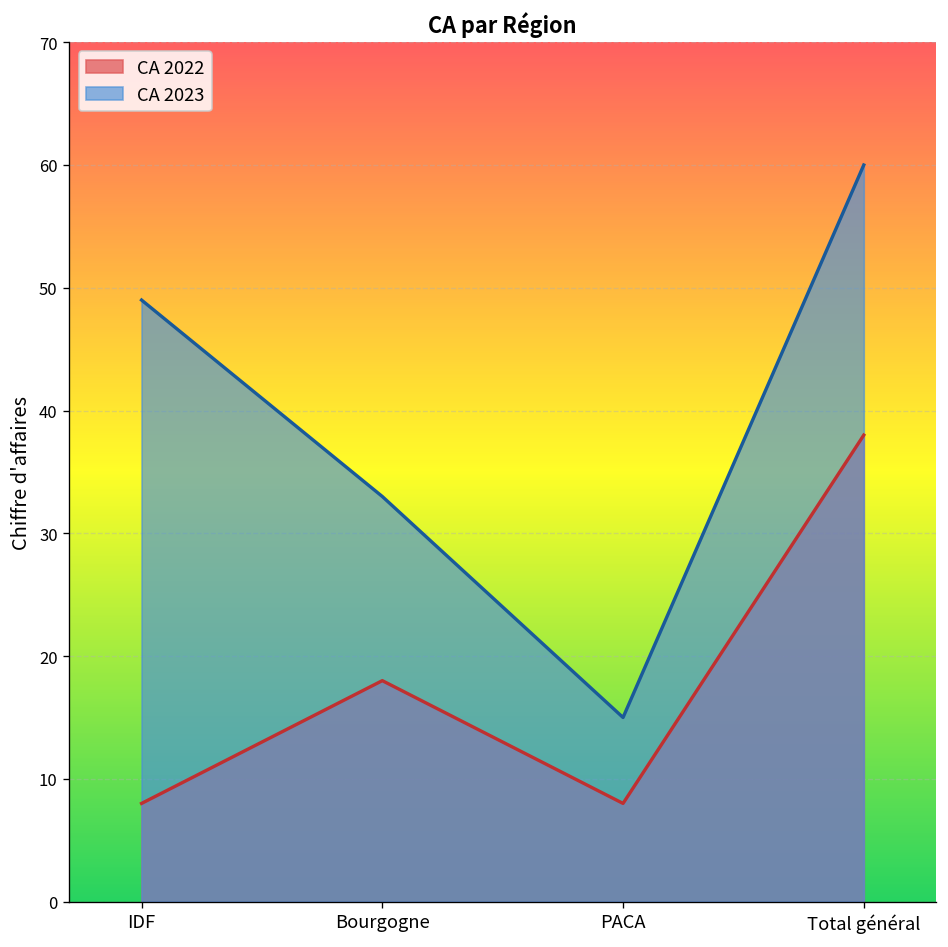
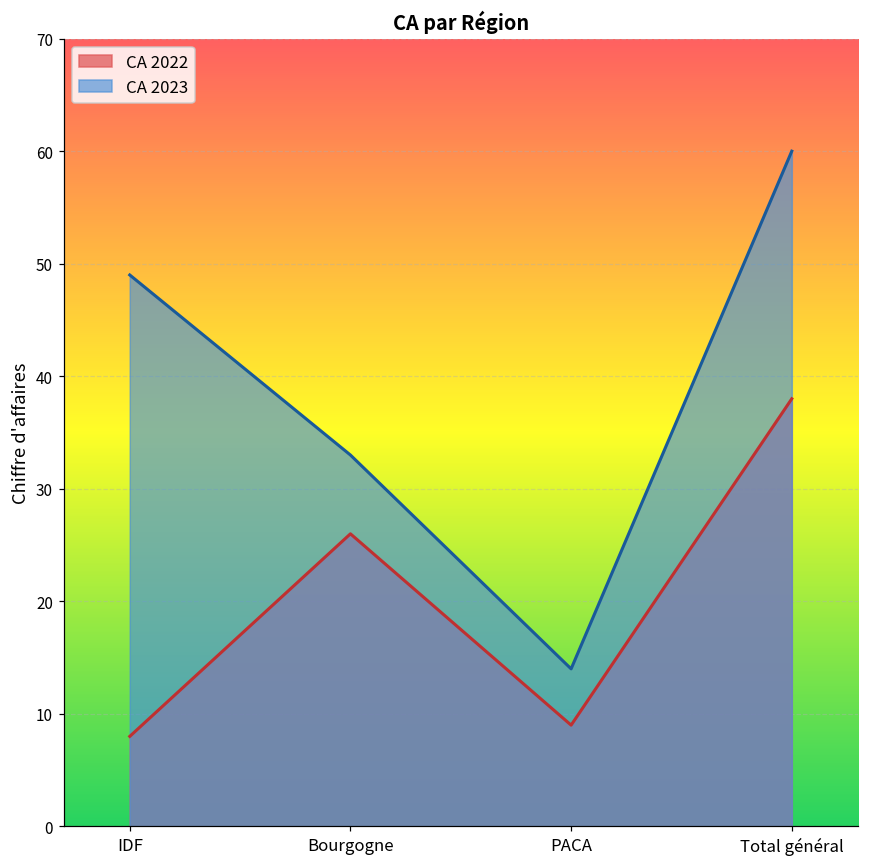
CA 2022, Bourgogne: 18 -> 26
CA 2022, PACA: 8 -> 9
CA 2023, PACA: 15 -> 14
